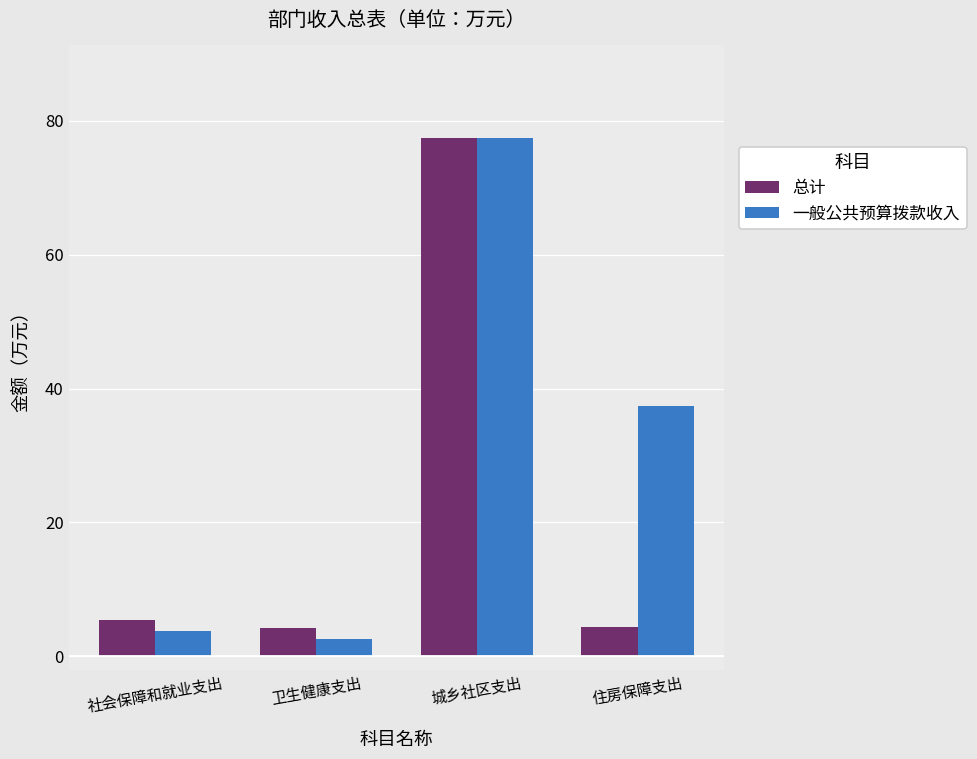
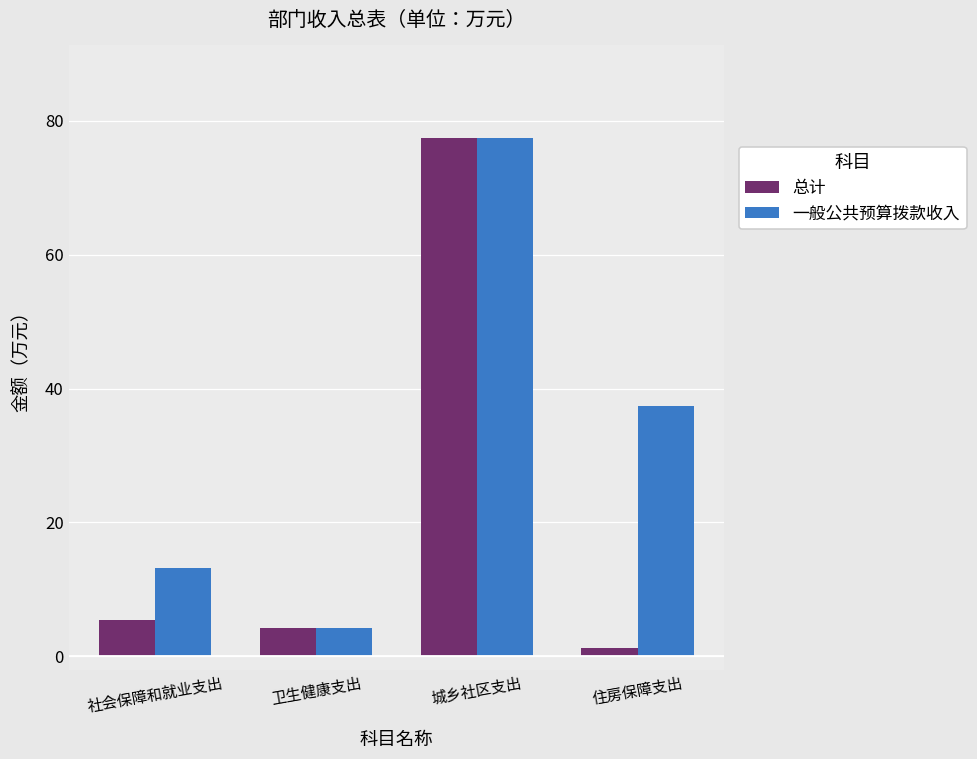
一般公共预算拨款收入, 社会保障和就业支出: 4 -> 13
一般公共预算拨款收入, 卫生健康支出: 3 -> 4
总计, 住房保障支出: 4 -> 1
